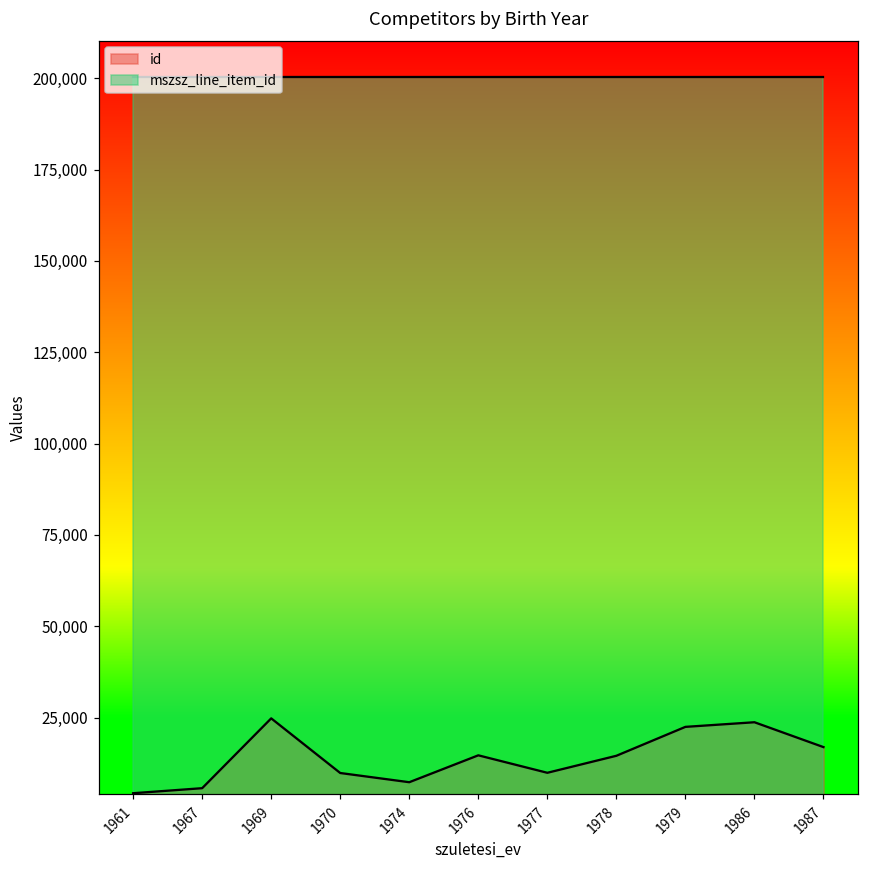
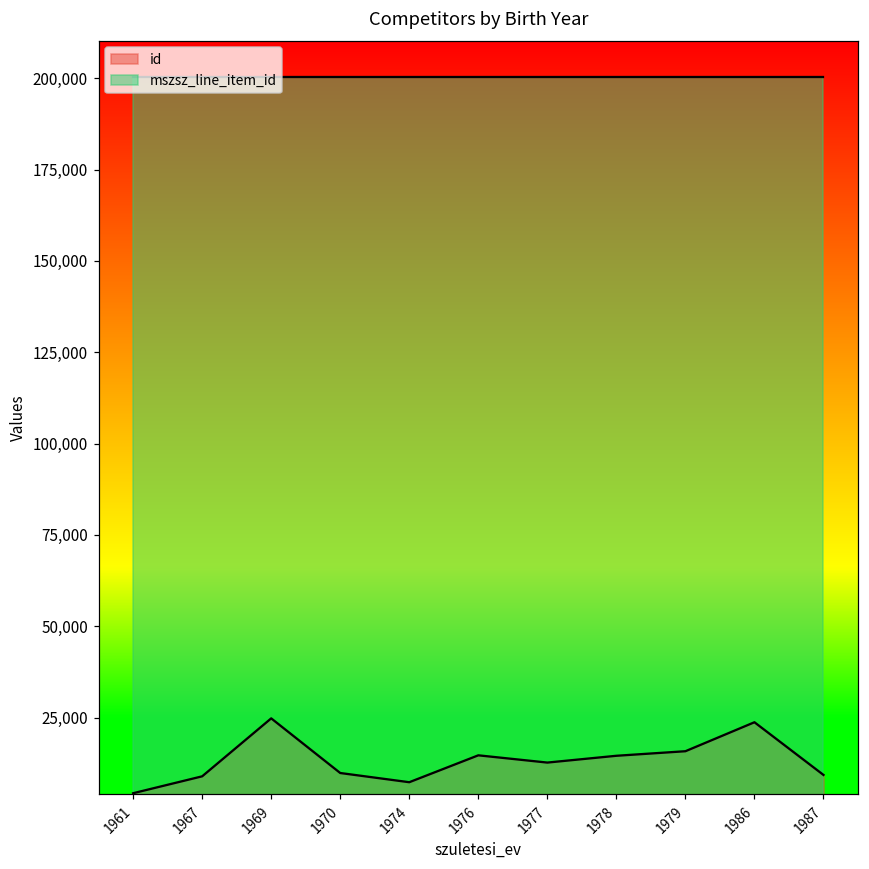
id, 1967: 6,000 -> 9,000
id, 1977: 10,000 -> 13,000
id, 1979: 22,000 -> 16,000
id, 1987: 17,000 -> 9,000
